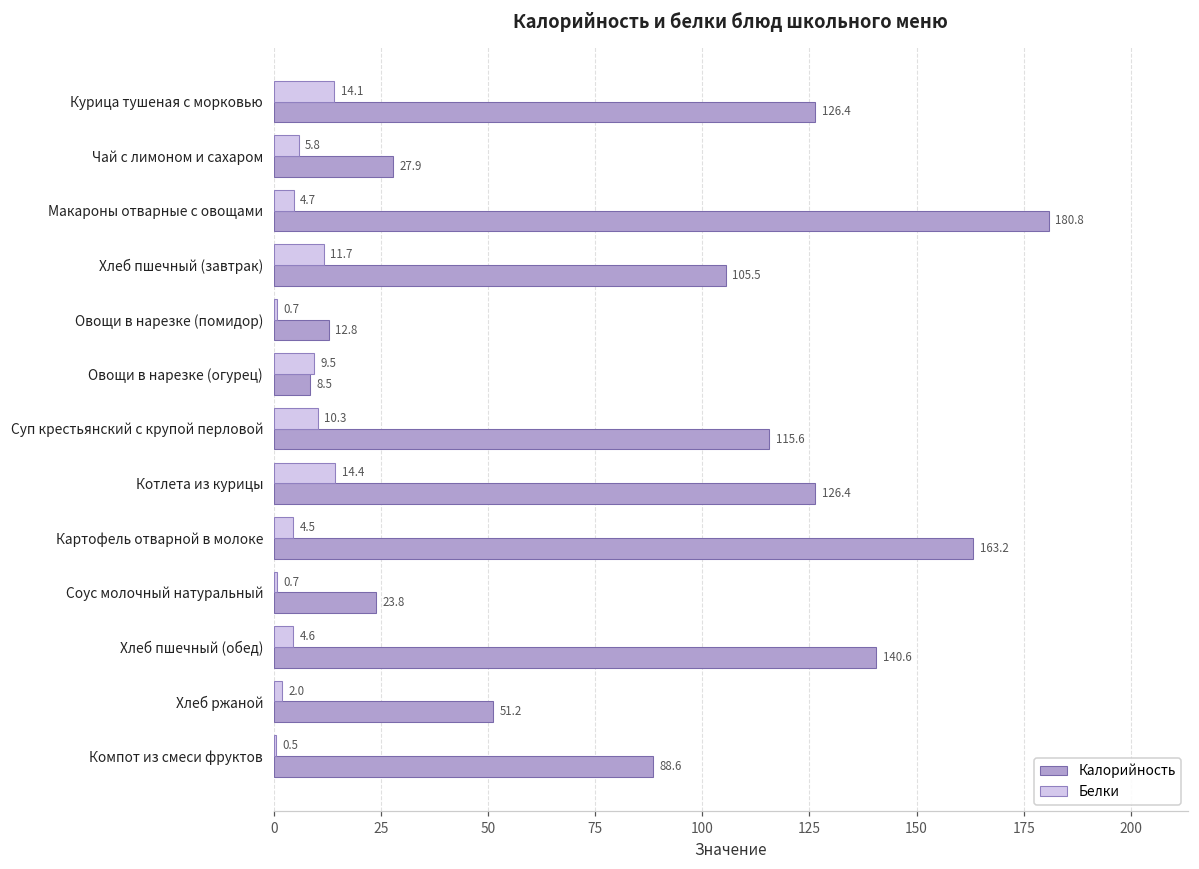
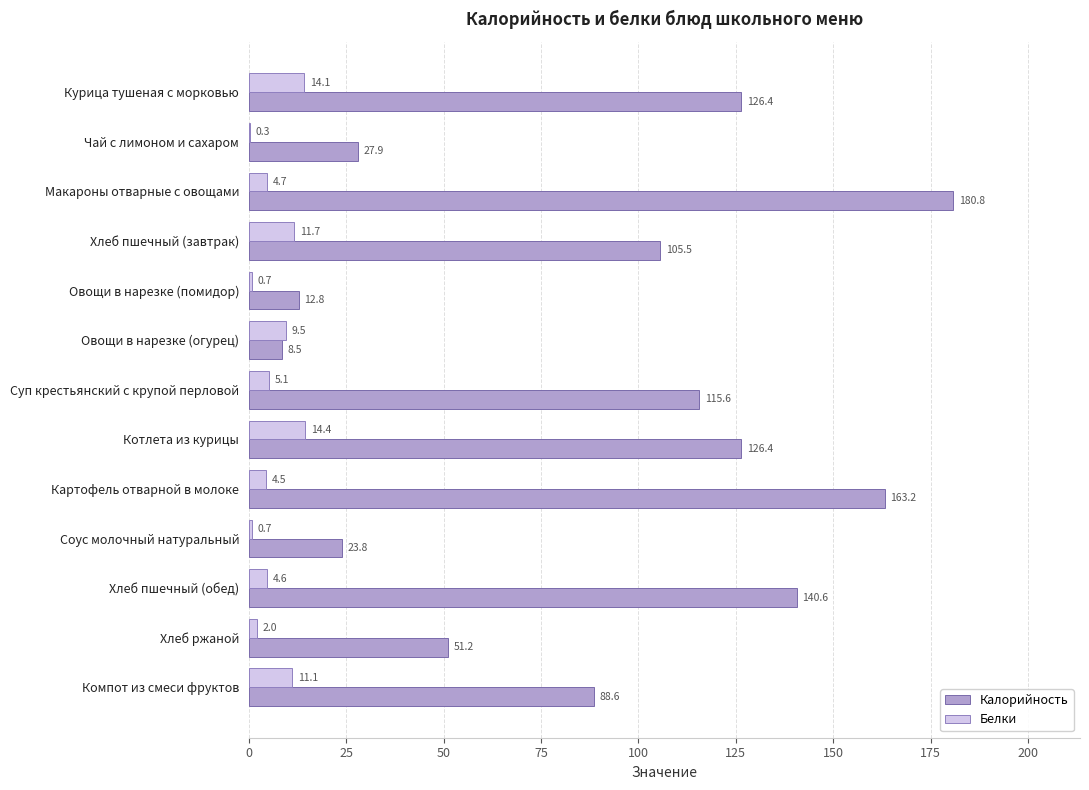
Белки, Чай с лимоном и сахаром: 5.8 -> 0.3
Белки, Суп крестьянский с крупой перловой: 10.3 -> 5.1
Белки, Компот из смеси фруктов: 0.5 -> 11.1
